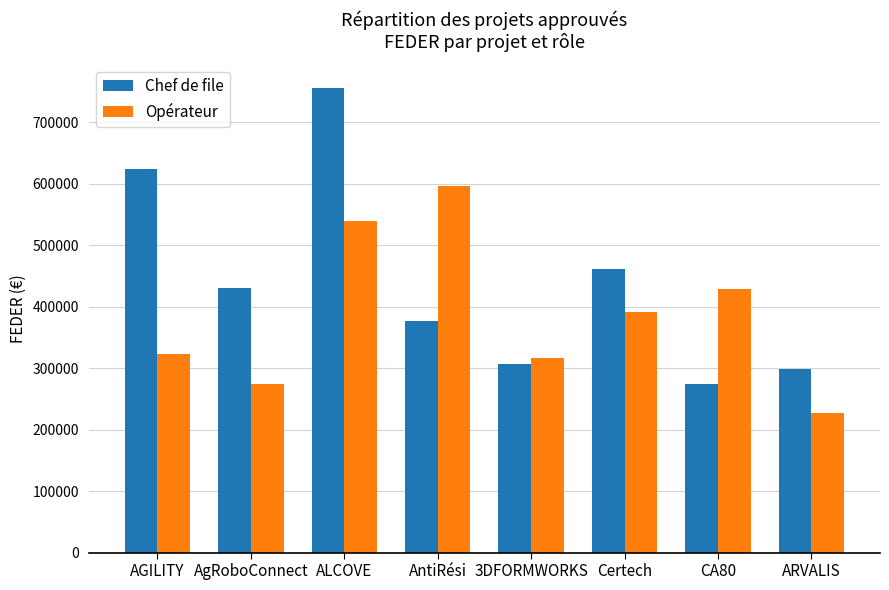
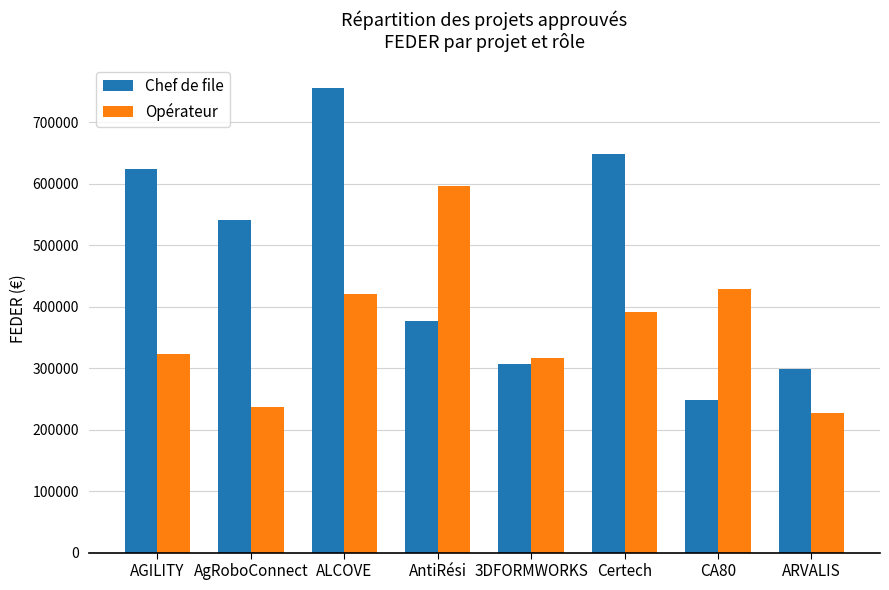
Chef de file, AgRoboConnect: 430000 -> 540000
Opérateur, AgRoboConnect: 270000 -> 240000
Opérateur, ALCOVE: 540000 -> 420000
Chef de file, Certech: 460000 -> 650000
Chef de file, CA80: 270000 -> 250000
